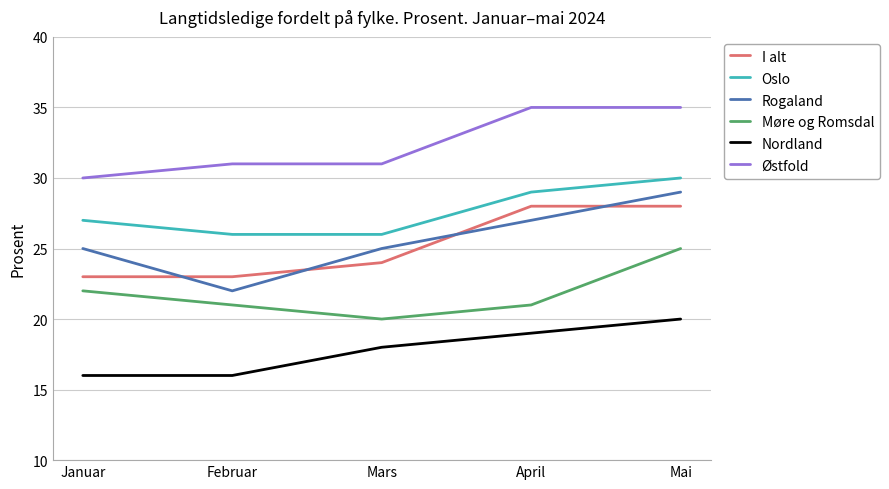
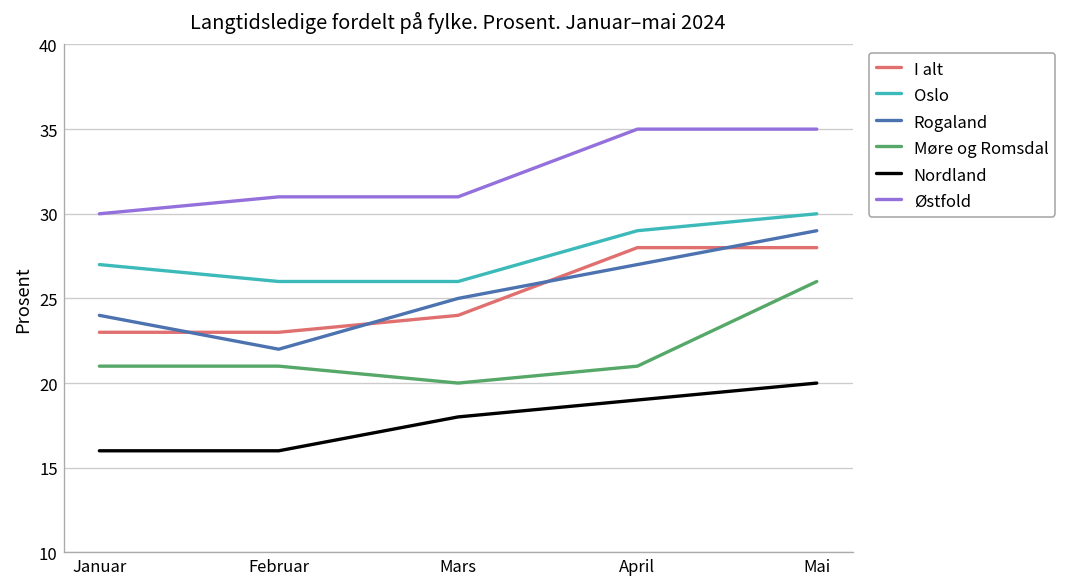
Rogaland, Januar: 25 -> 24
Møre og Romsdal, Januar: 22 -> 21
Møre og Romsdal, Mai: 25 -> 26
